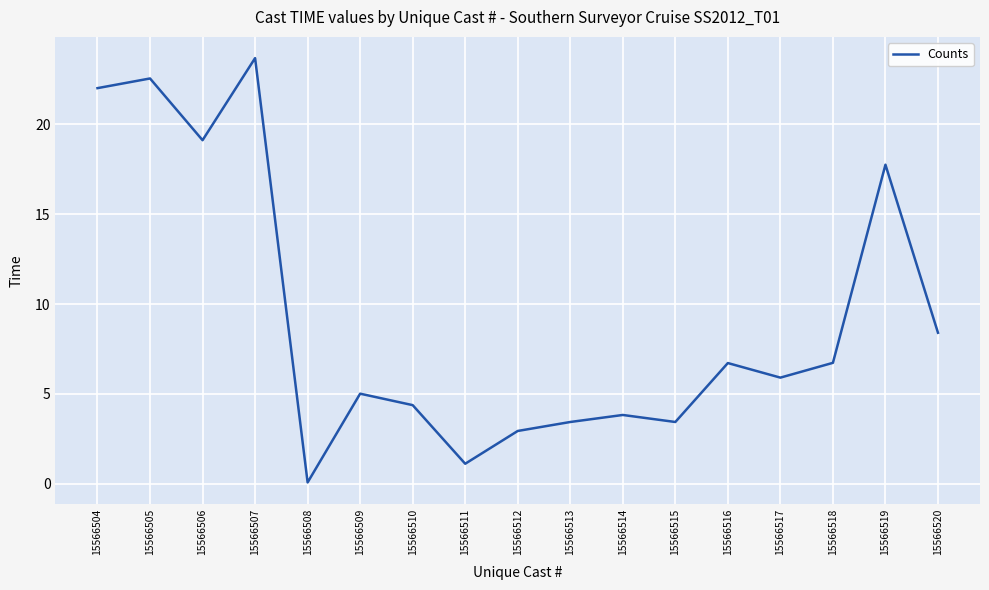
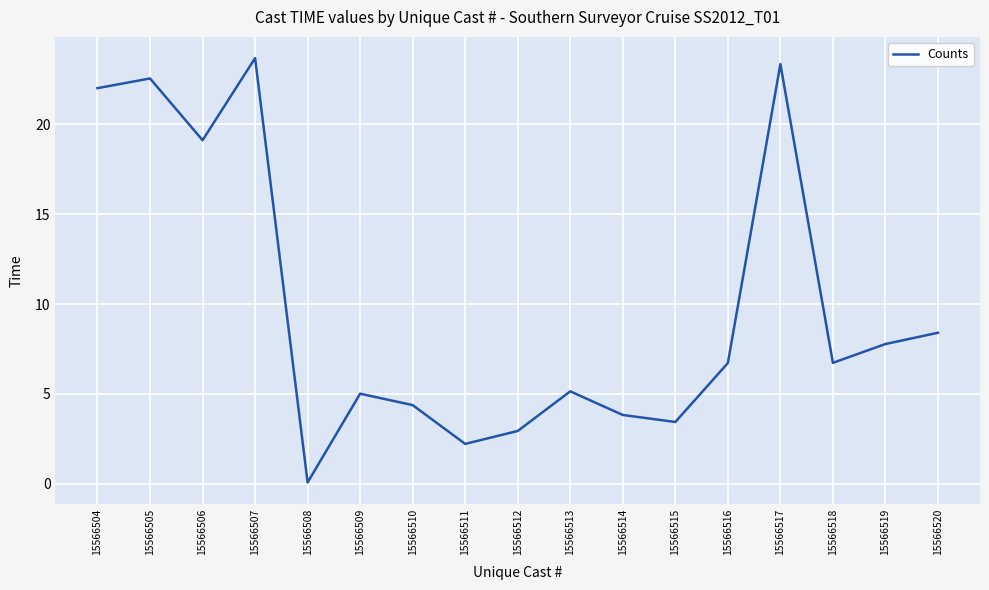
15566511: 1.1 -> 2.2
15566513: 3.4 -> 5.1
15566517: 5.9 -> 23.4
15566519: 17.8 -> 7.8
